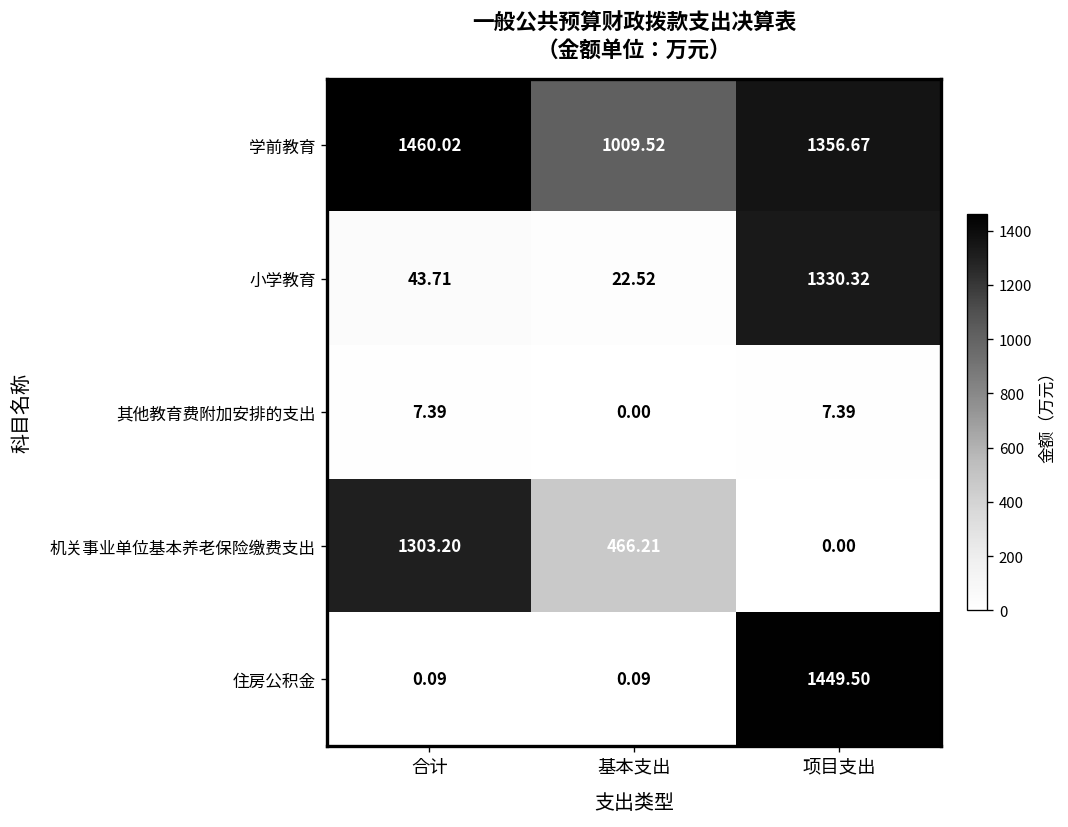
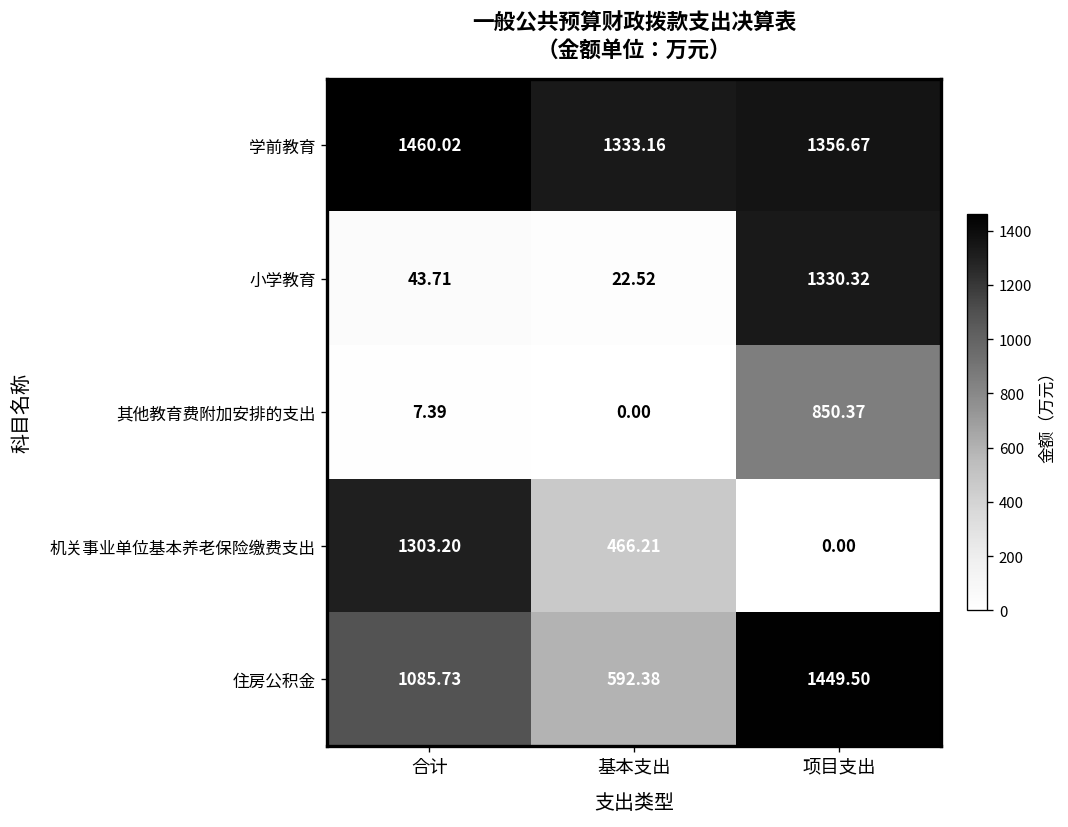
学前教育, 基本支出: 1009.52 -> 1333.16
其他教育费附加安排的支出, 项目支出: 7.39 -> 850.37
住房公积金, 合计: 0.09 -> 1085.73
住房公积金, 基本支出: 0.09 -> 592.38
